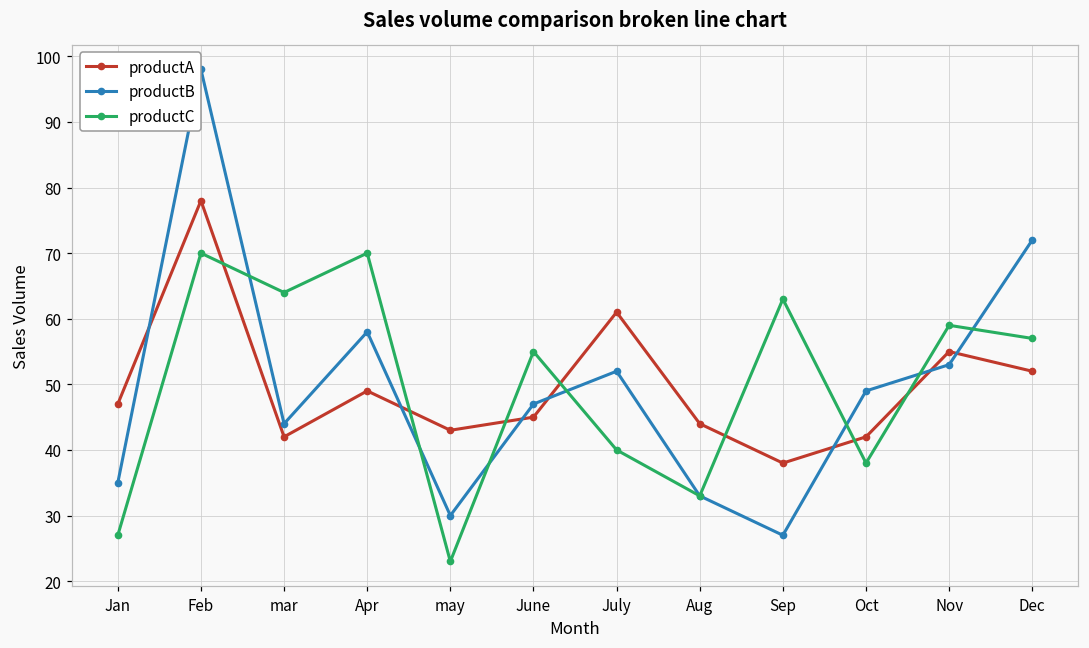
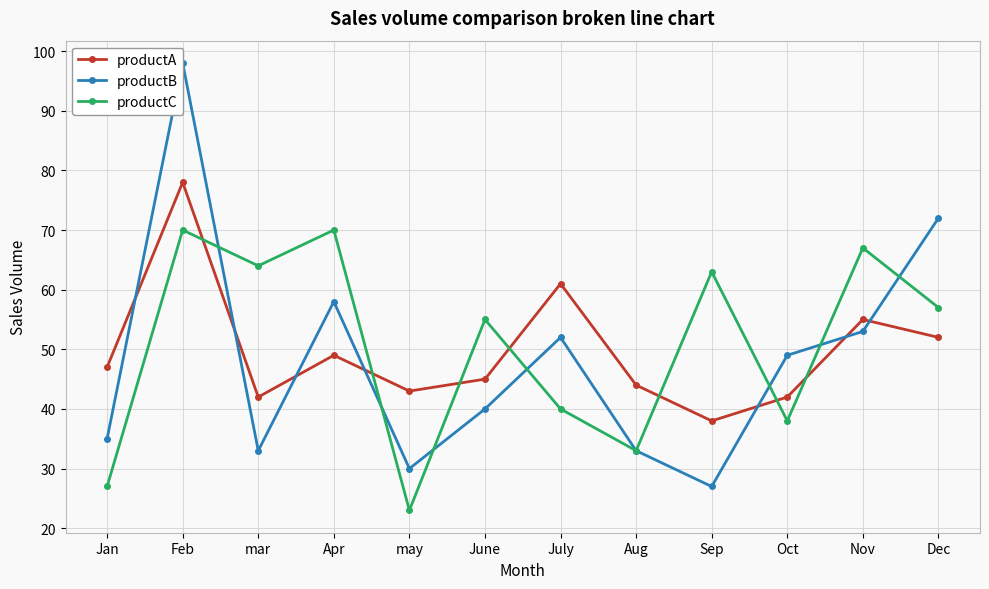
productB, mar: 44 -> 33
productB, June: 47 -> 40
productC, Nov: 59 -> 67
